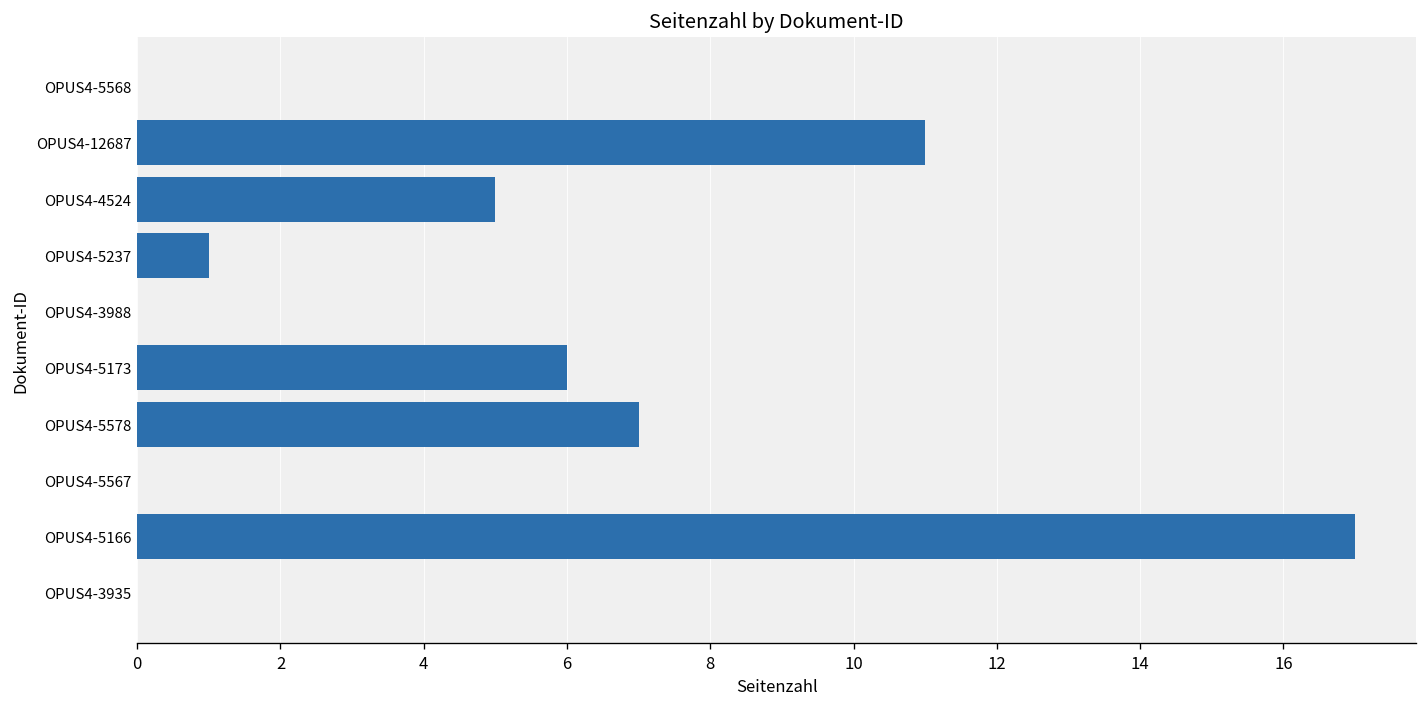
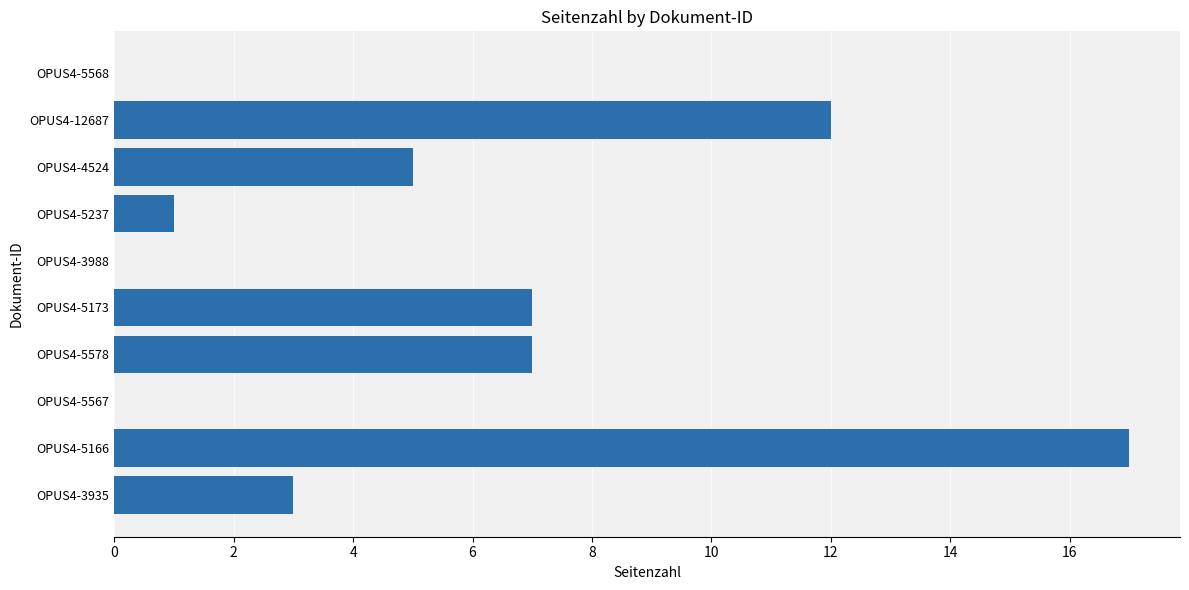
OPUS4-12687: 11 -> 12
OPUS4-5173: 6 -> 7
OPUS4-3935: 0 -> 3
